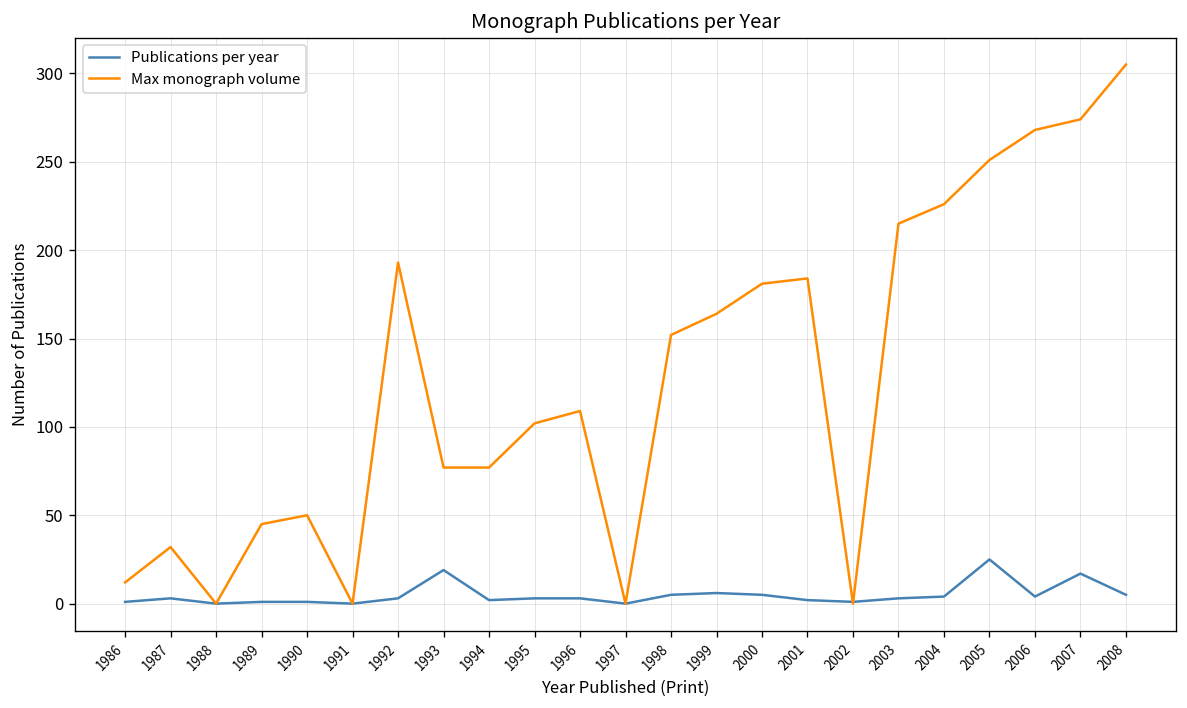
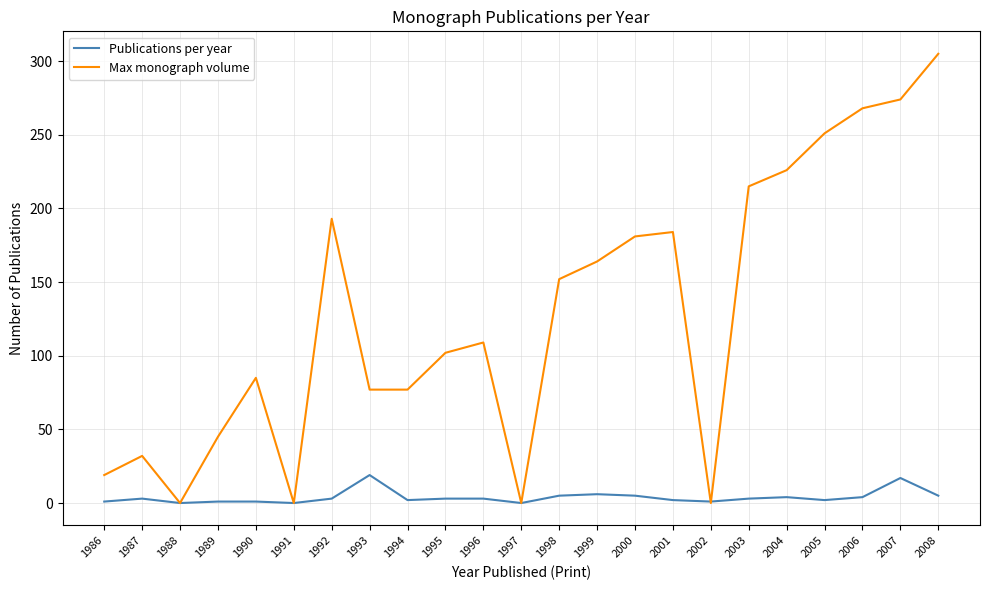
Max monograph volume, 1986: 12 -> 19
Max monograph volume, 1990: 50 -> 85
Publications per year, 2005: 25 -> 2
